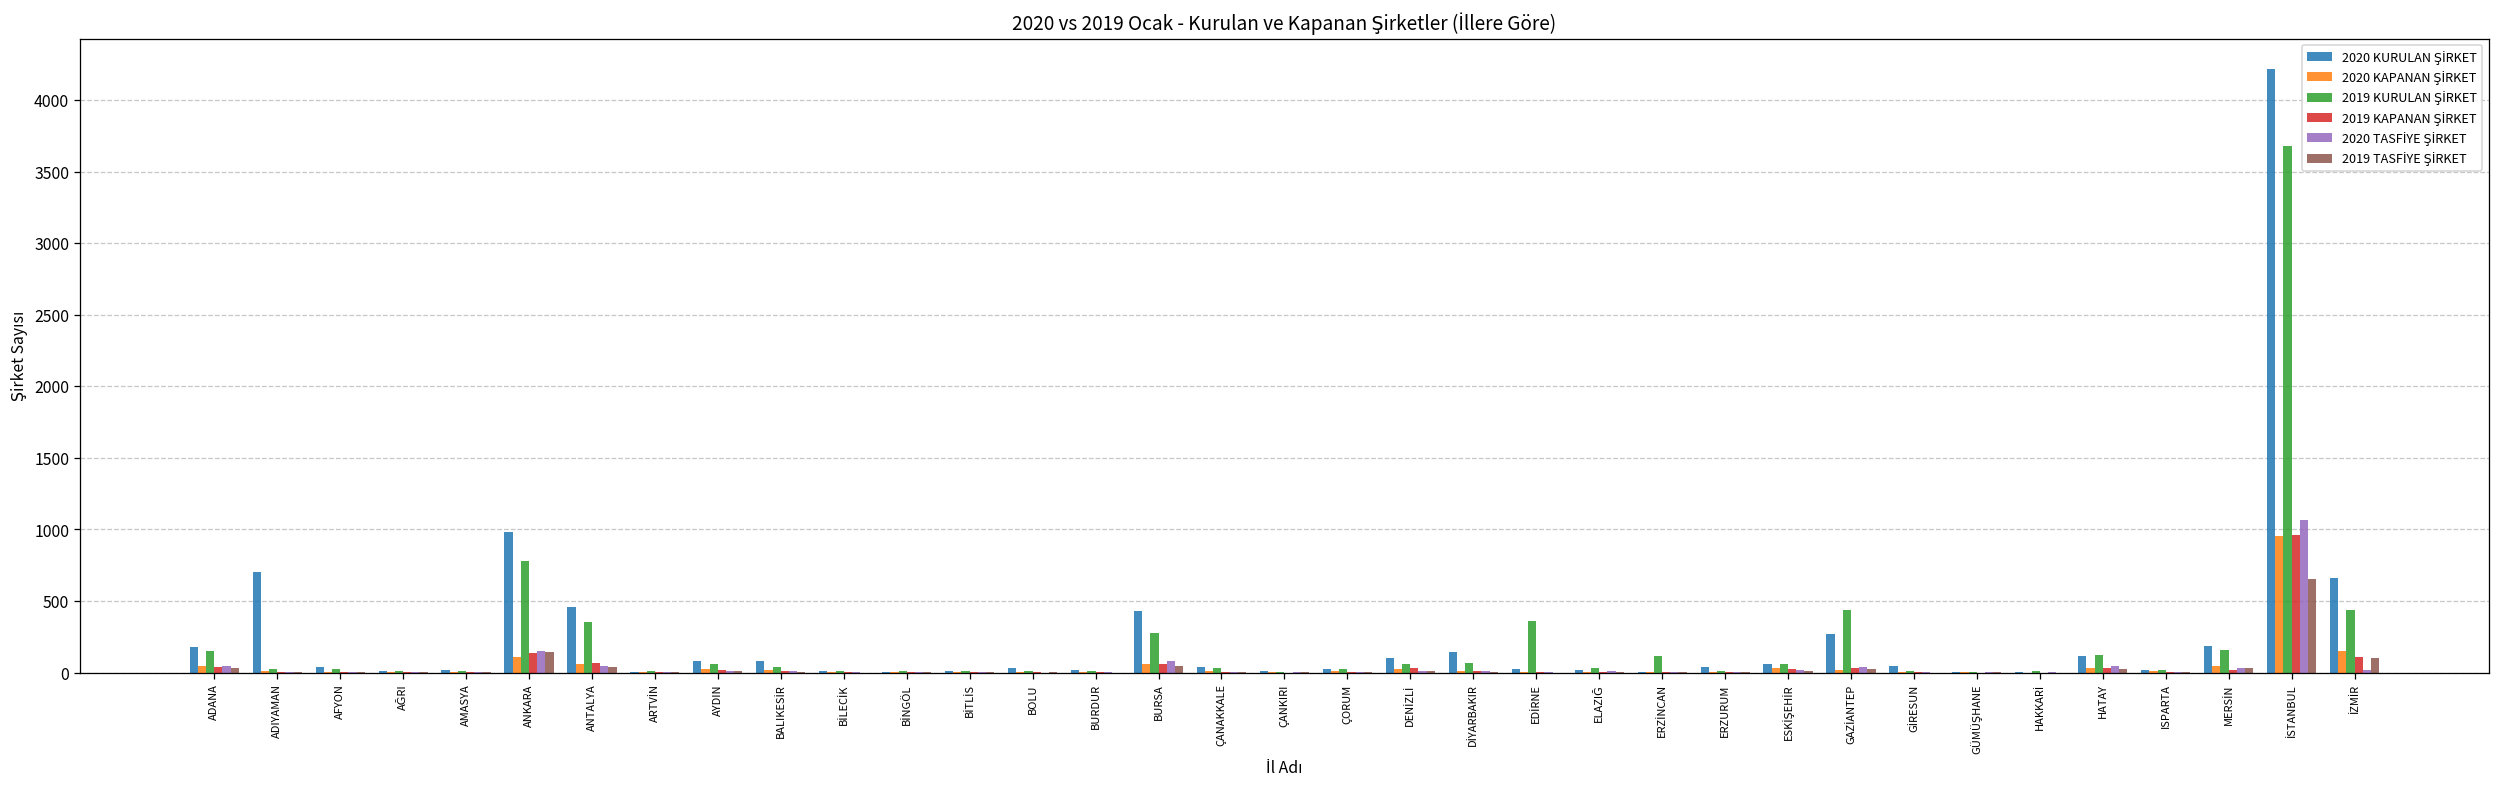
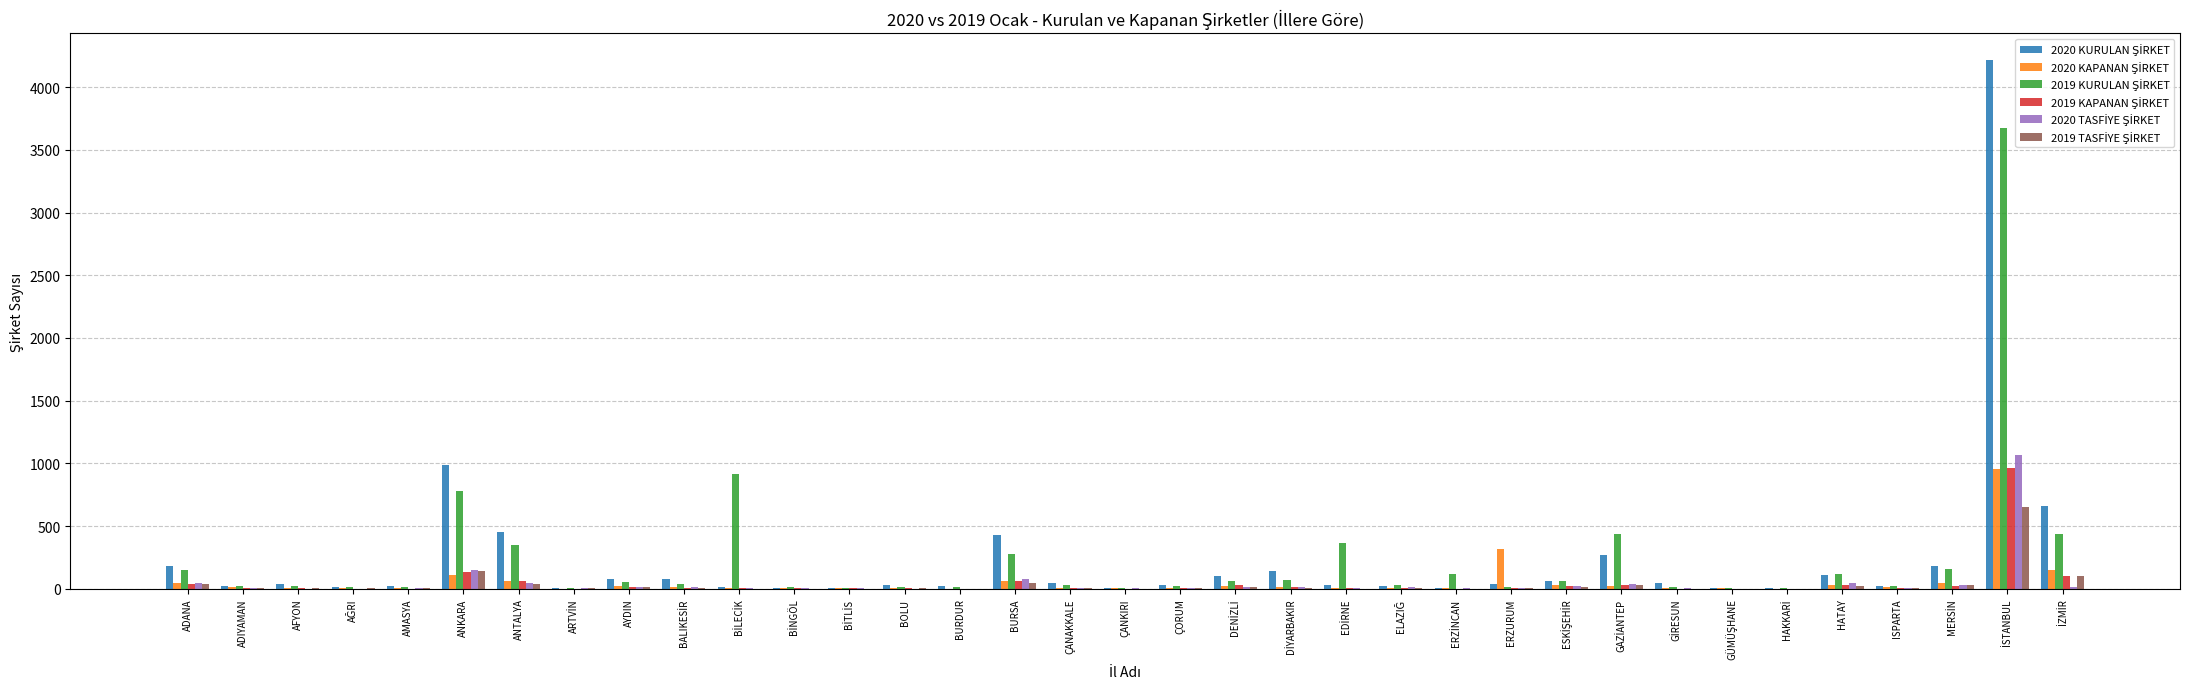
2020 KURULAN ŞİRKET, ADIYAMAN: 700 -> 20
2019 KURULAN ŞİRKET, BİLECİK: 10 -> 910
2020 KAPANAN ŞİRKET, ERZURUM: 10 -> 320
